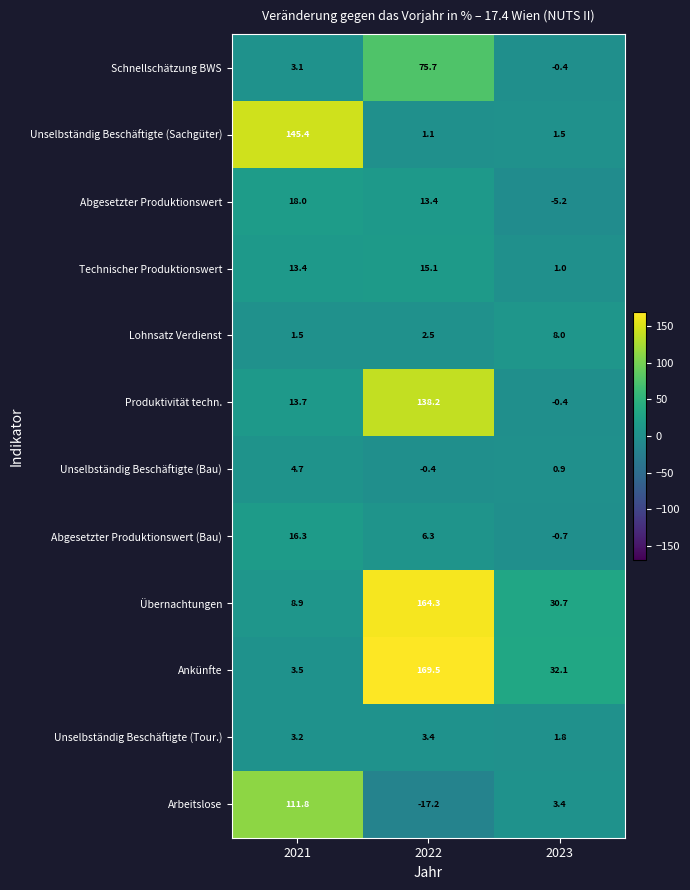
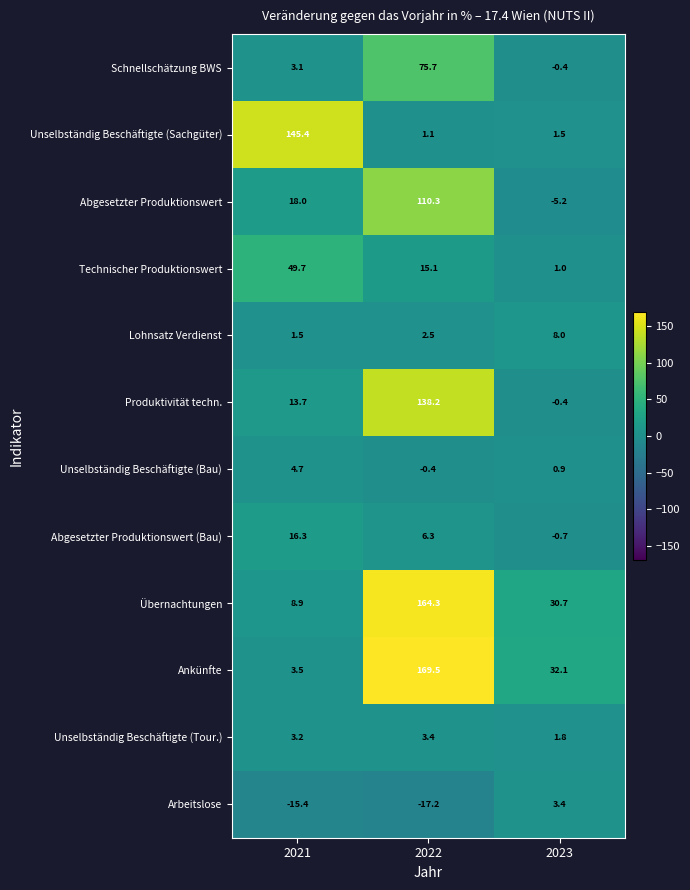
Abgesetzter Produktionswert, 2022: 13.4 -> 110.3
Technischer Produktionswert, 2021: 13.4 -> 49.7
Arbeitslose, 2021: 111.8 -> -15.4
